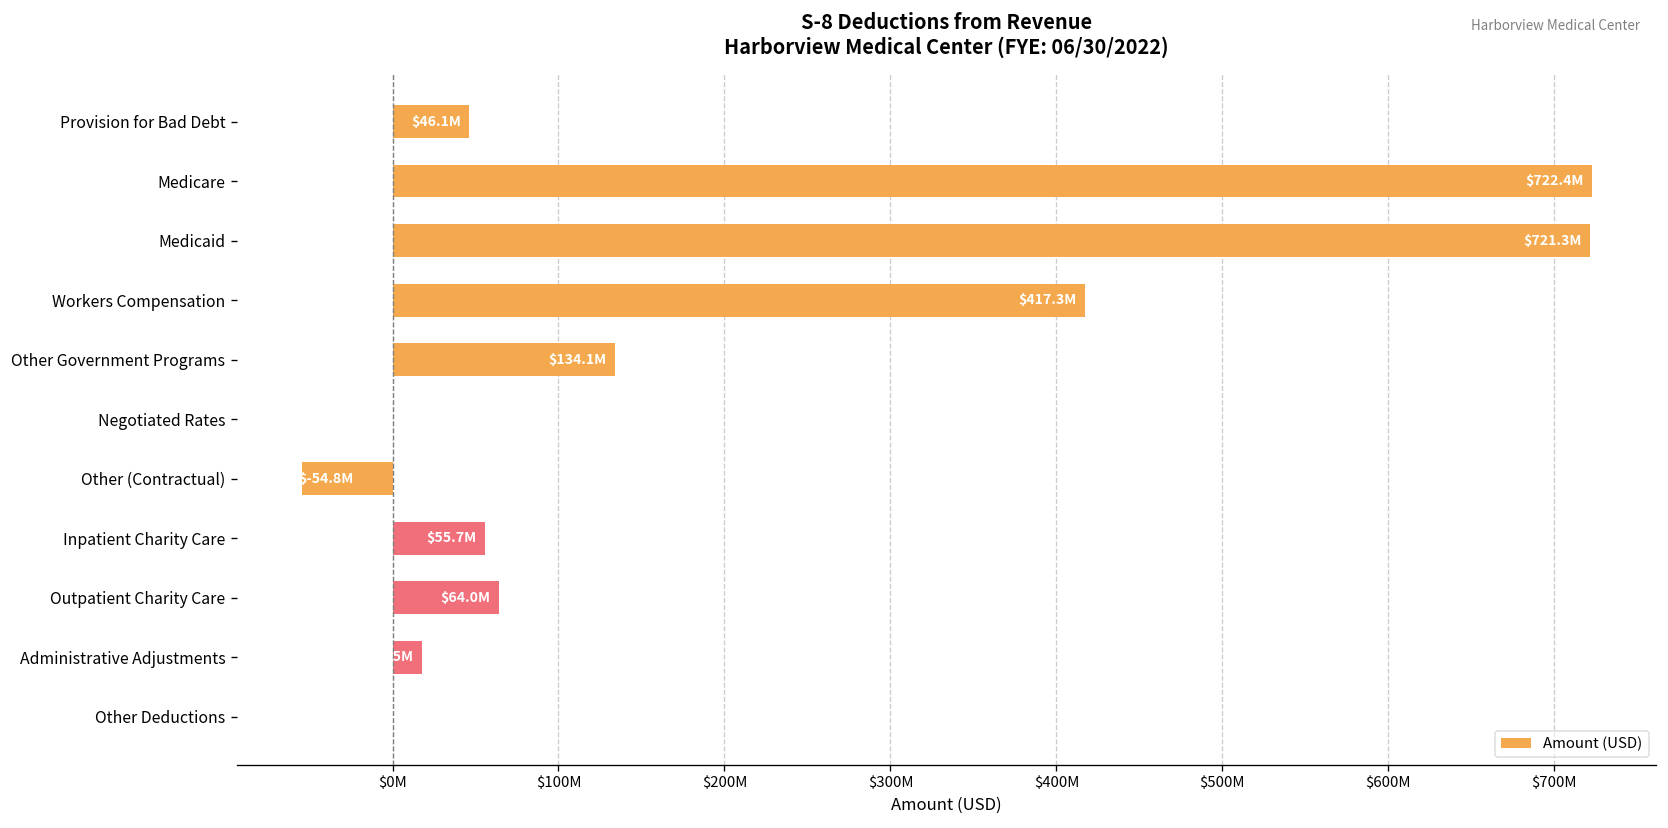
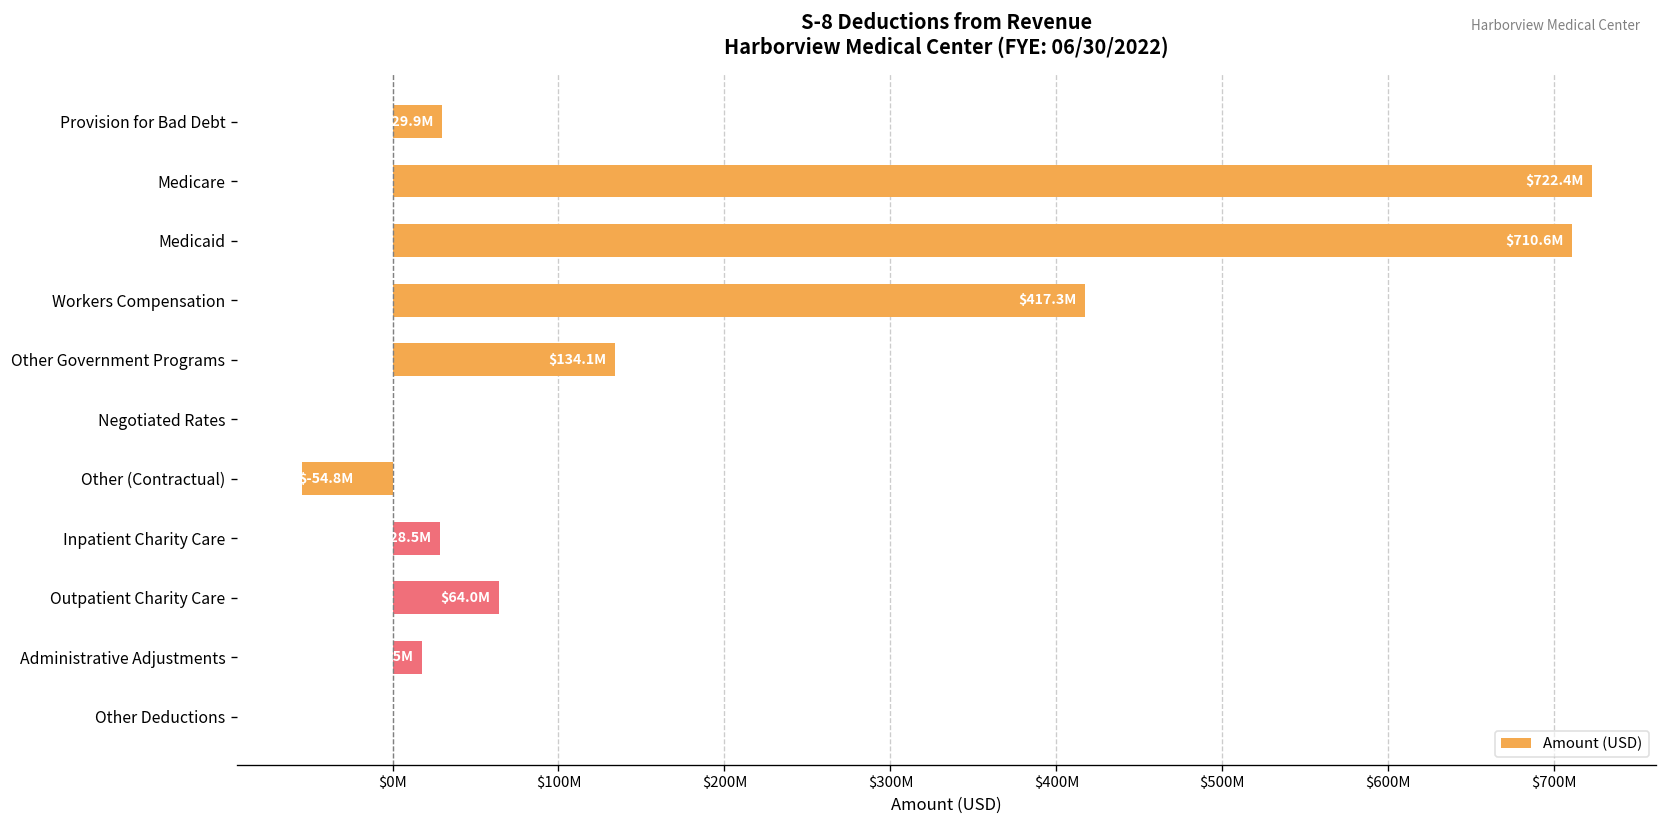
Provision for Bad Debt: $46.1M -> $29.9M
Medicaid: $721.3M -> $710.6M
Inpatient Charity Care: $55.7M -> $28.5M
